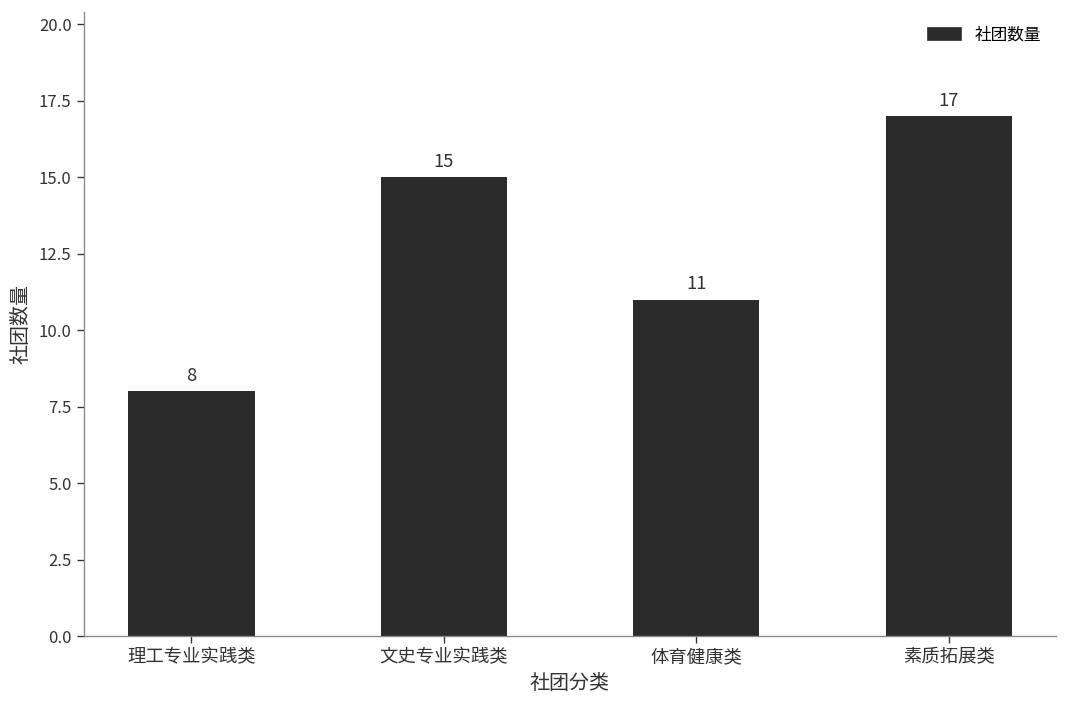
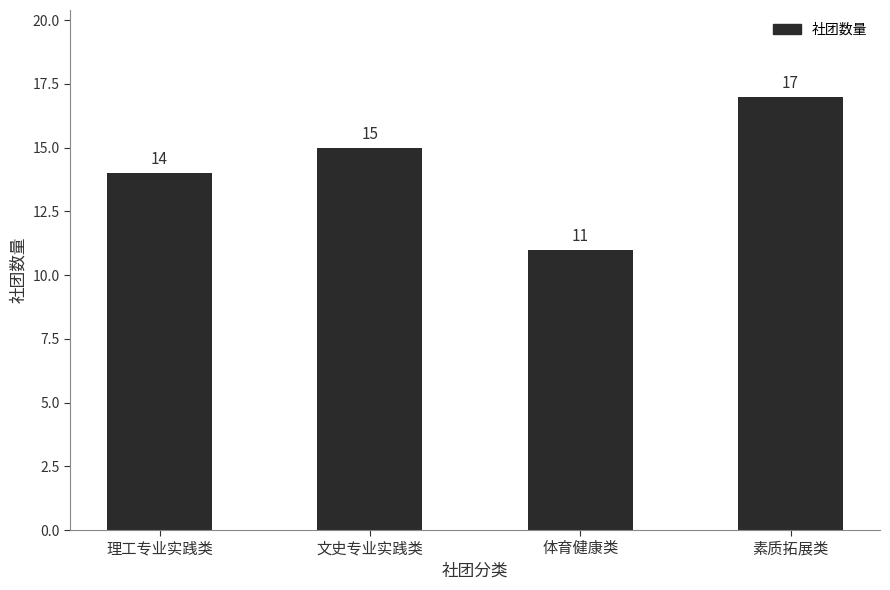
理工专业实践类: 8 -> 14
